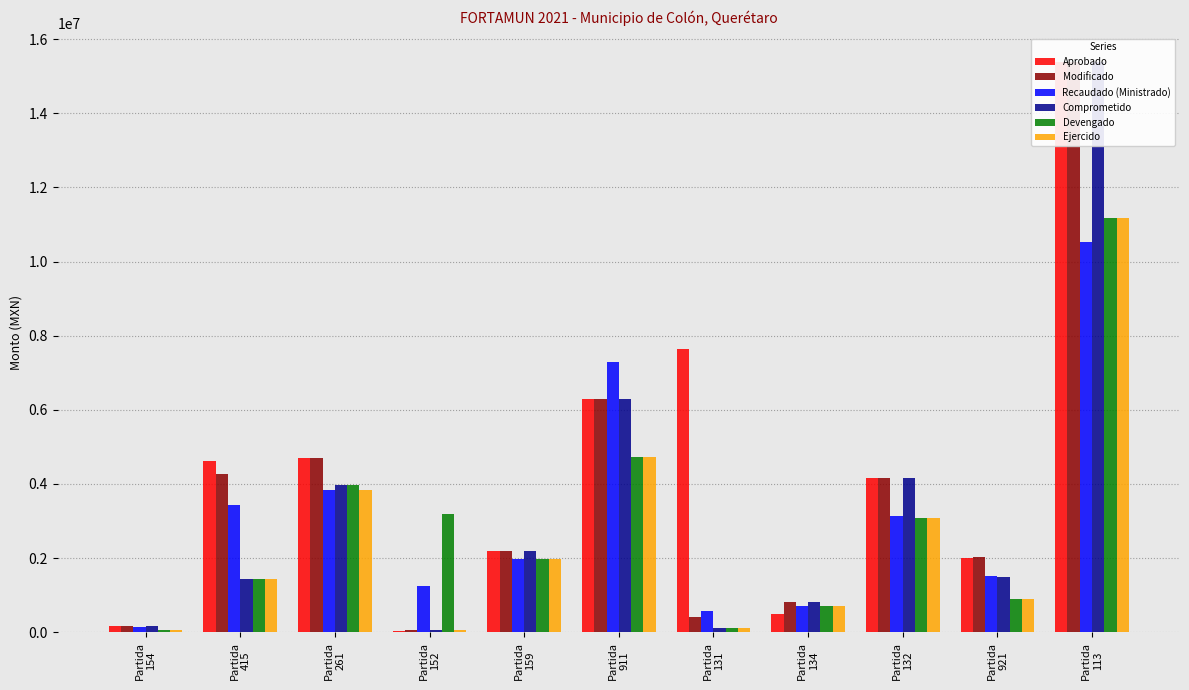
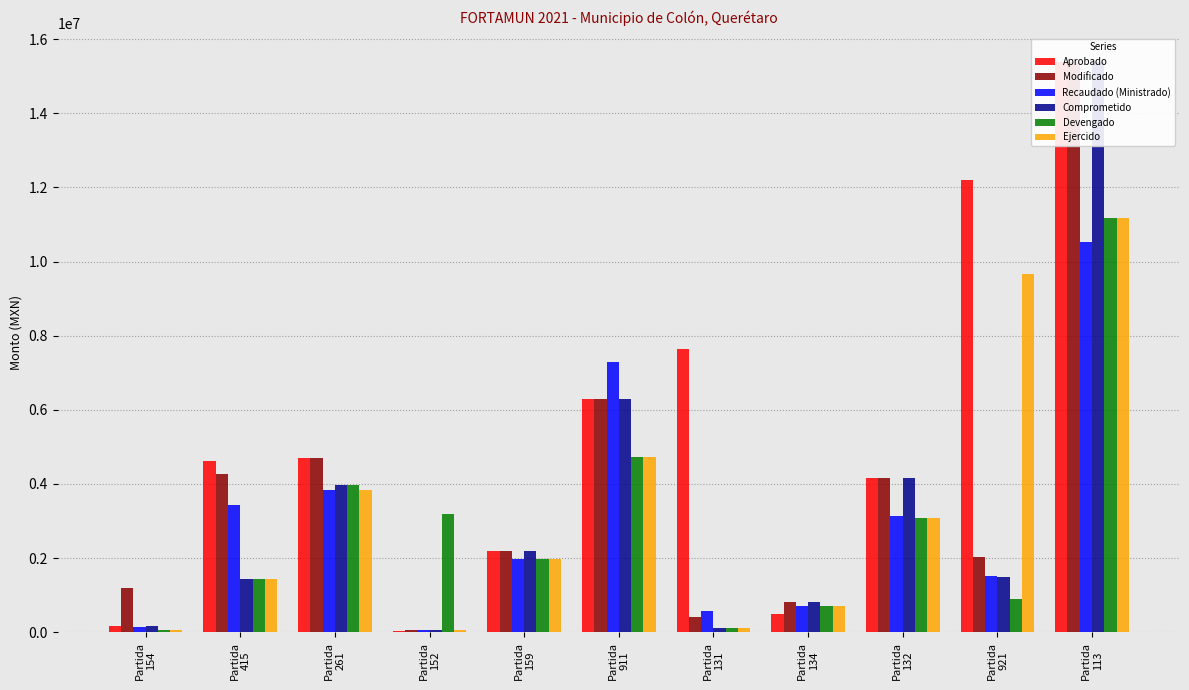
Modificado, Partida 154: 200000 -> 1200000
Recaudado (Ministrado), Partida 152: 1200000 -> 100000
Aprobado, Partida 921: 2000000 -> 12200000
Ejercido, Partida 921: 900000 -> 9700000
